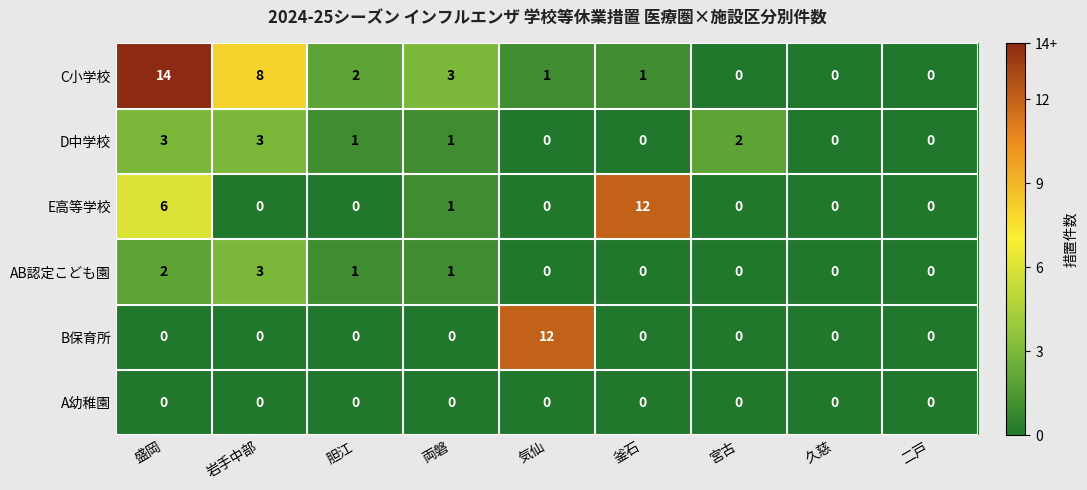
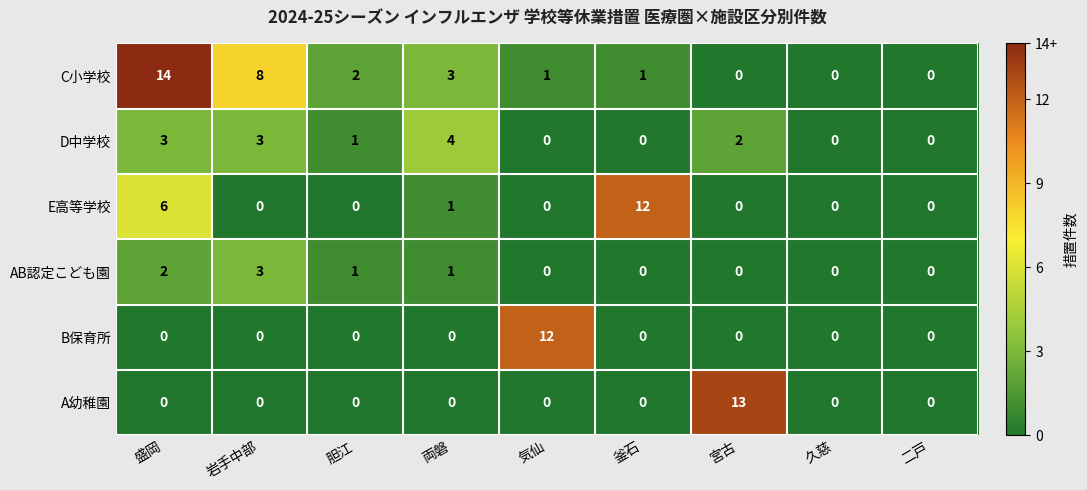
D中学校, 両磐: 1 -> 4
A幼稚園, 宮古: 0 -> 13
